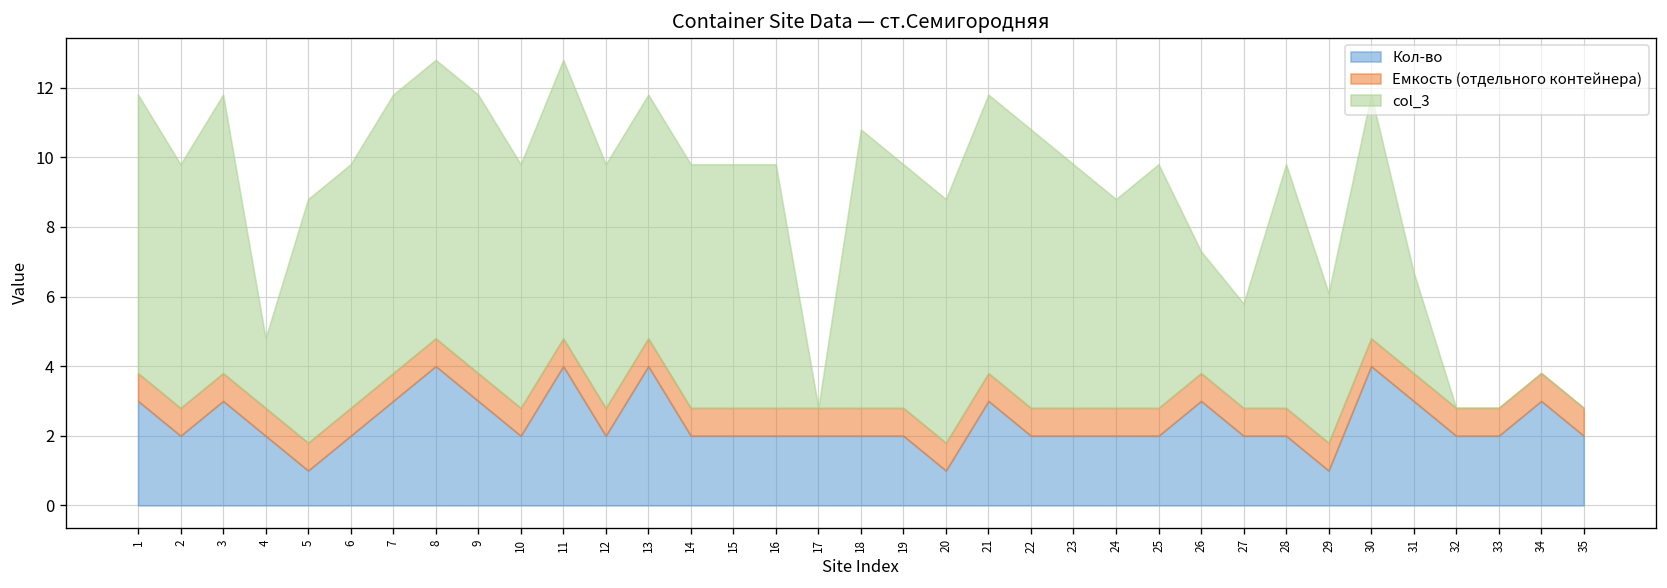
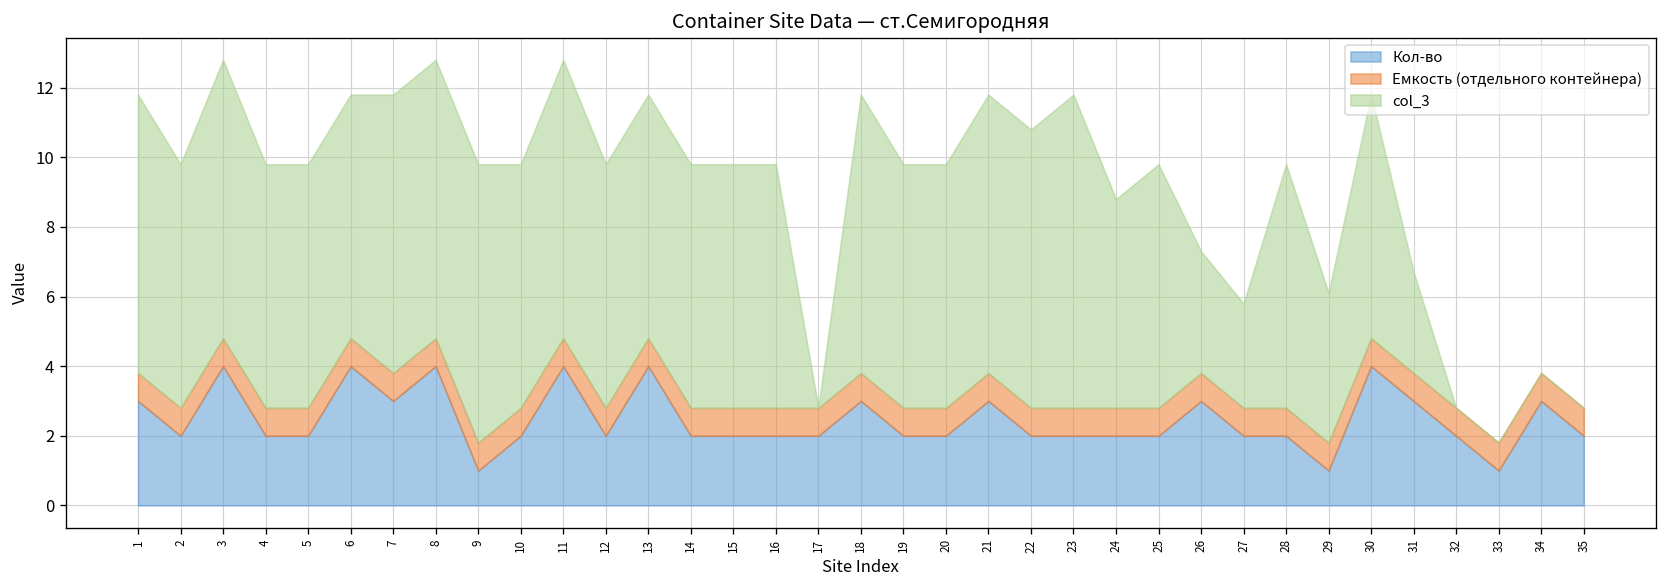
Кол-во, 3: 3 -> 4
col_3, 4: 2 -> 7
Кол-во, 5: 1 -> 2
Кол-во, 6: 2 -> 4
Кол-во, 9: 3 -> 1
Кол-во, 18: 2 -> 3
Кол-во, 20: 1 -> 2
col_3, 23: 7 -> 9
Кол-во, 33: 2 -> 1
